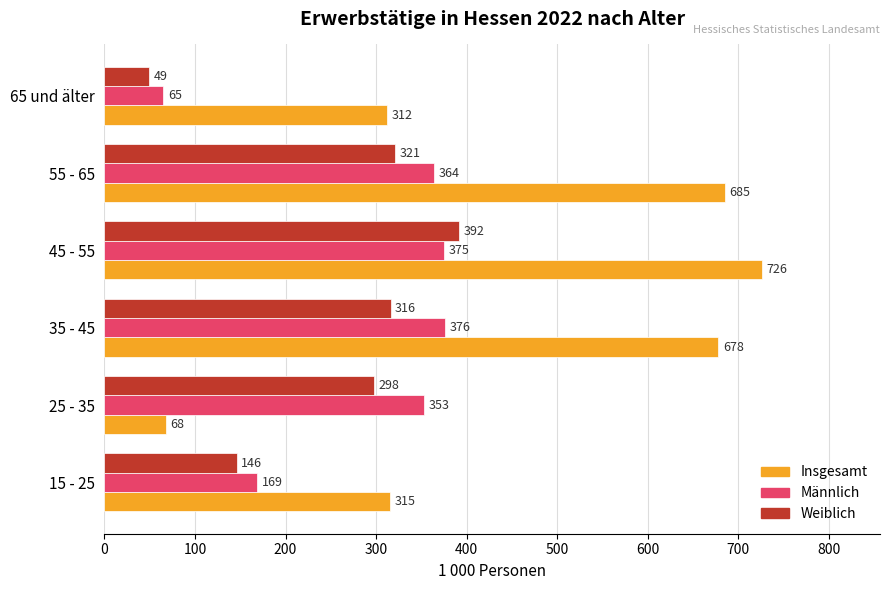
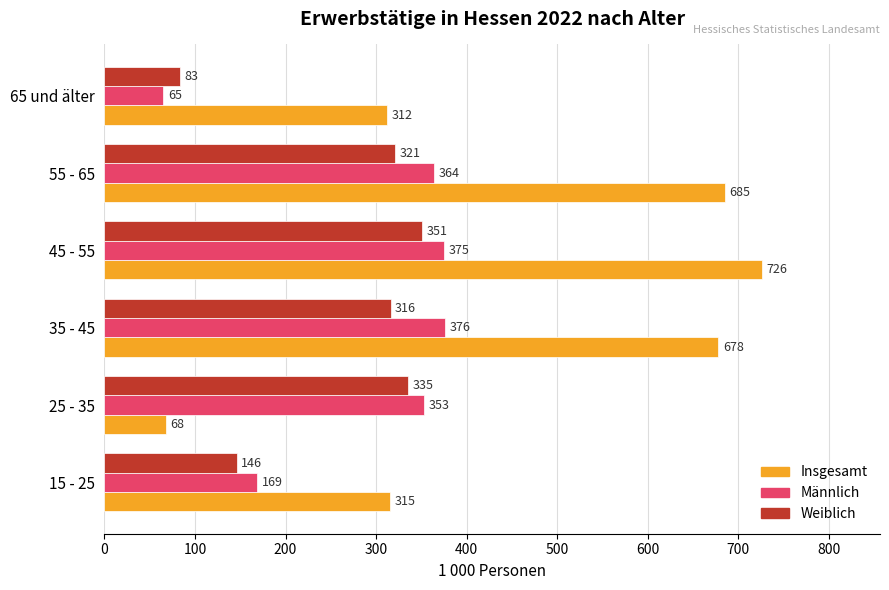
Weiblich, 65 und älter: 49 -> 83
Weiblich, 45 - 55: 392 -> 351
Weiblich, 25 - 35: 298 -> 335
